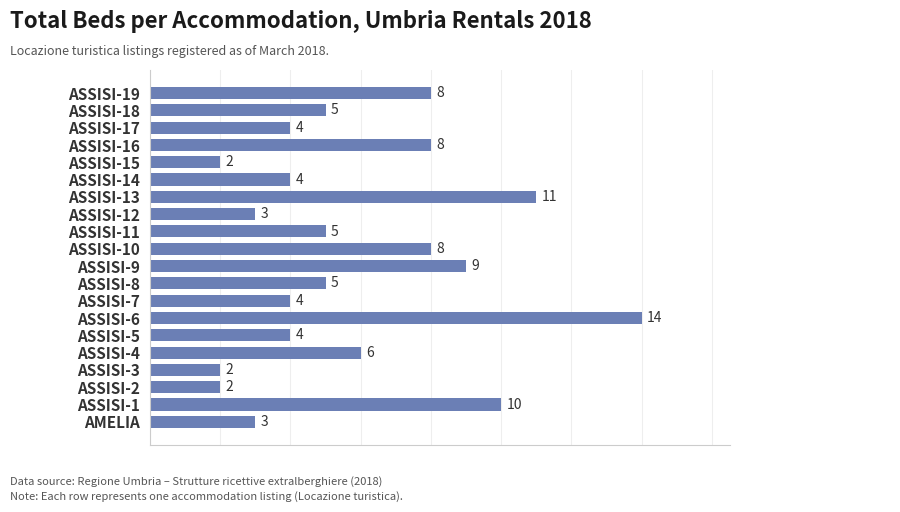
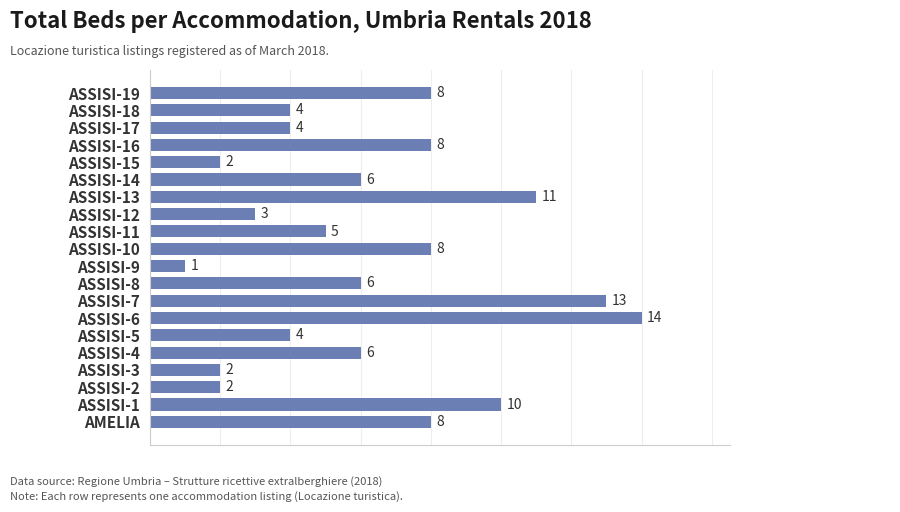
ASSISI-18: 5 -> 4
ASSISI-14: 4 -> 6
ASSISI-9: 9 -> 1
ASSISI-8: 5 -> 6
ASSISI-7: 4 -> 13
AMELIA: 3 -> 8
